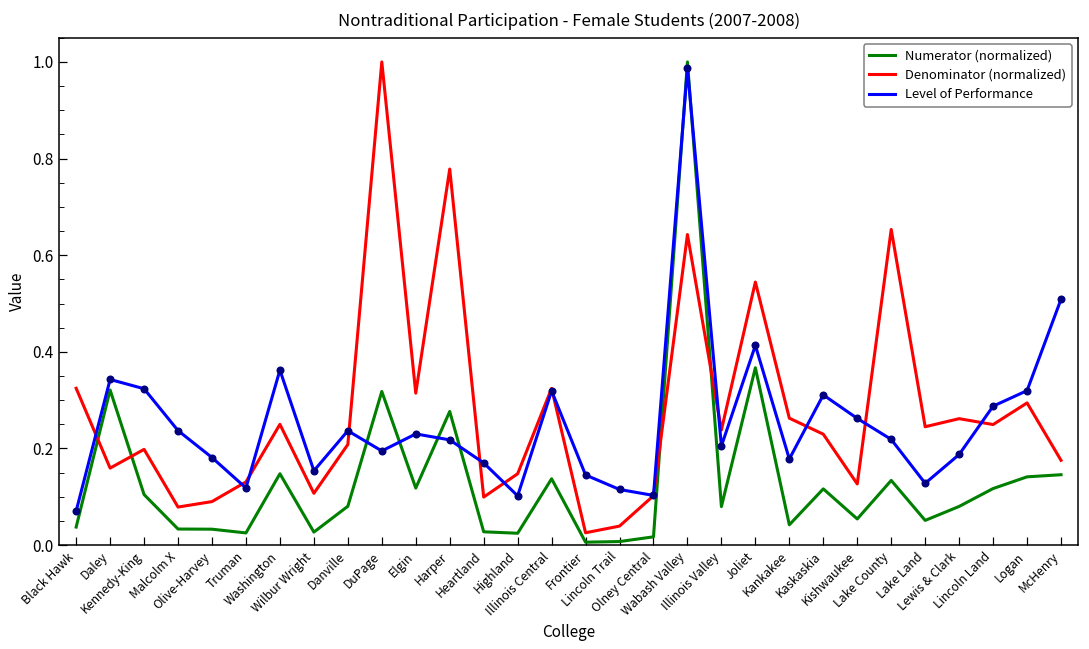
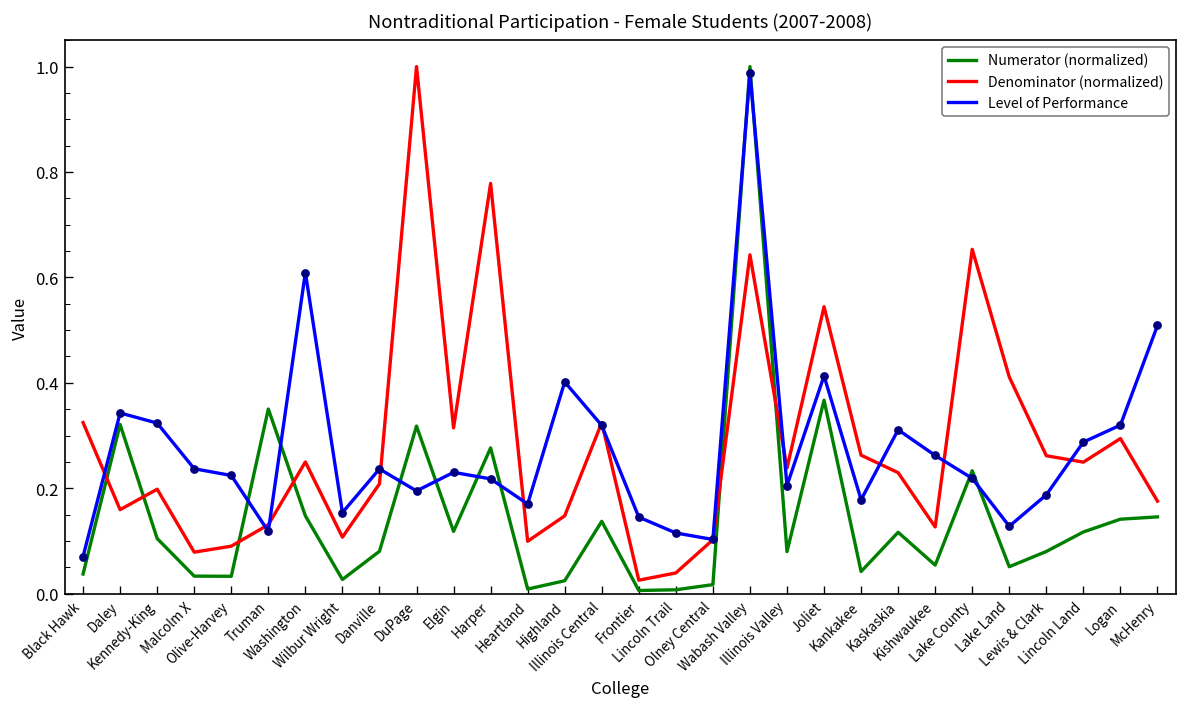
Level of Performance, Olive-Harvey: 0.18 -> 0.22
Numerator (normalized), Truman: 0.03 -> 0.35
Level of Performance, Washington: 0.36 -> 0.61
Numerator (normalized), Heartland: 0.03 -> 0.01
Level of Performance, Highland: 0.10 -> 0.40
Numerator (normalized), Lake County: 0.13 -> 0.23
Denominator (normalized), Lake Land: 0.24 -> 0.41
